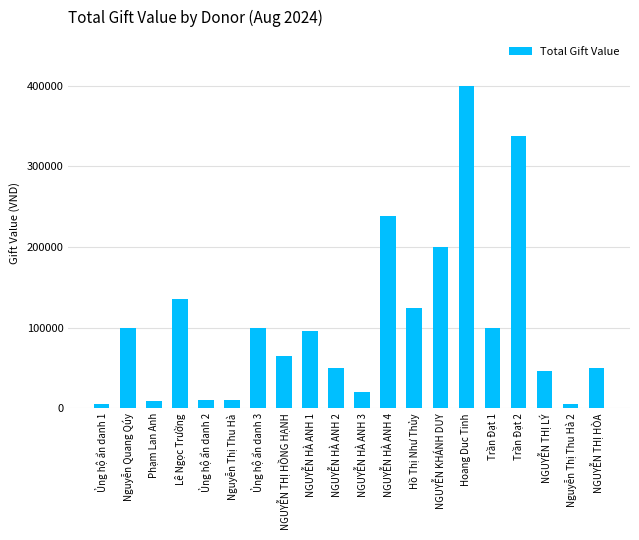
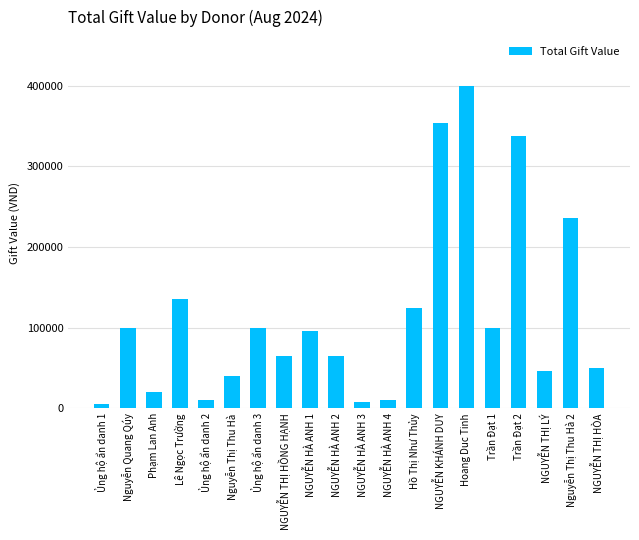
Phạm Lan Anh: 10000 -> 20000
Nguyễn Thị Thu Hà: 10000 -> 40000
NGUYỄN HÀ ANH 2: 50000 -> 60000
NGUYỄN HÀ ANH 3: 20000 -> 10000
NGUYỄN HÀ ANH 4: 240000 -> 10000
NGUYỄN KHÁNH DUY: 200000 -> 350000
Nguyễn Thị Thu Hà 2: 10000 -> 240000
